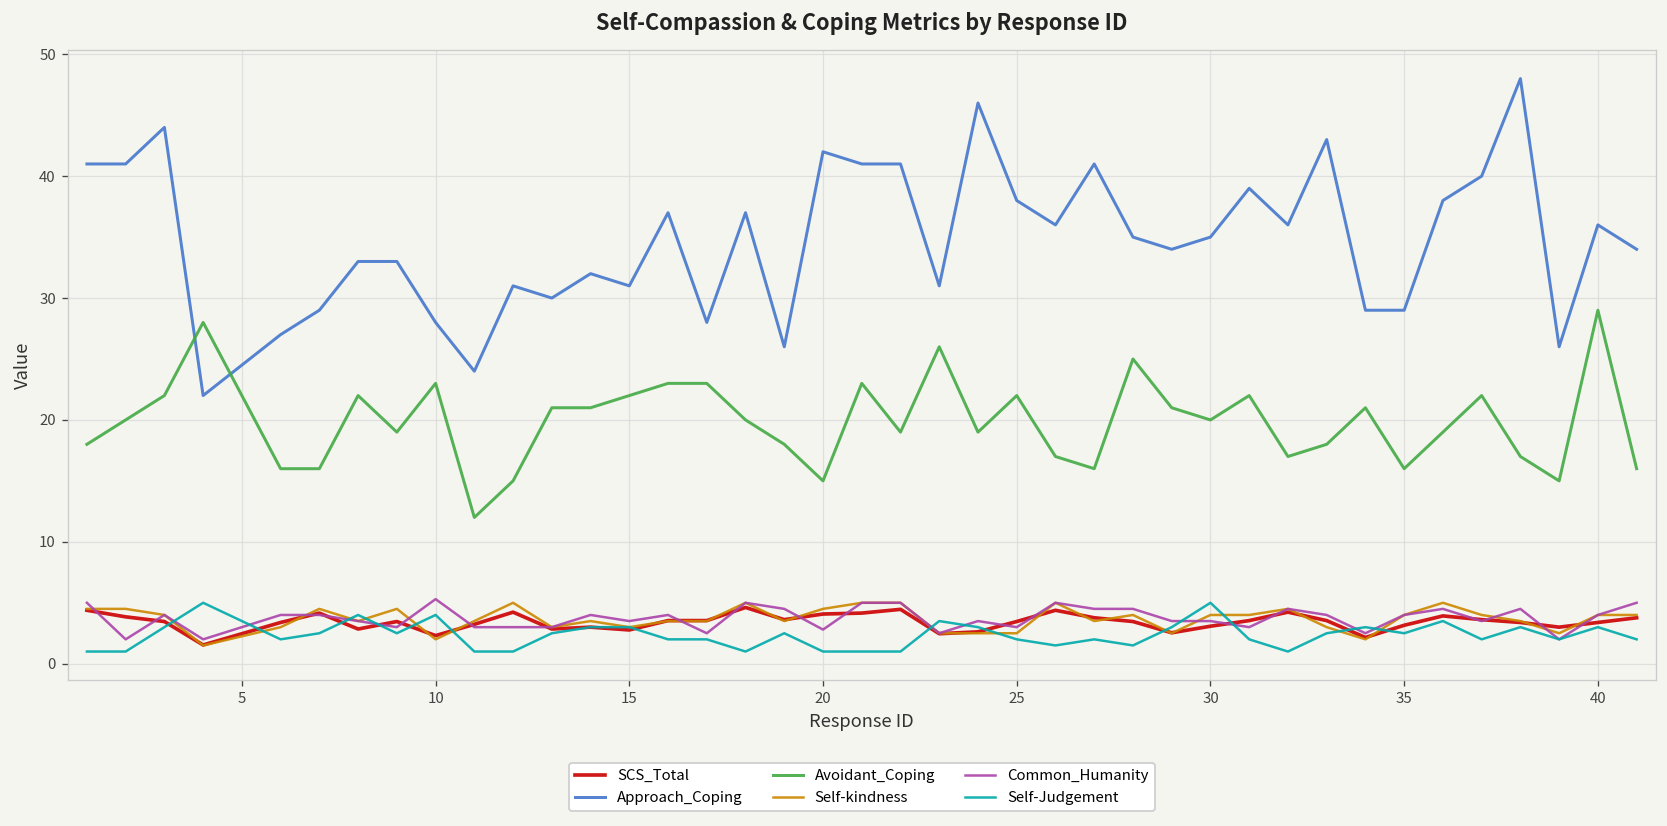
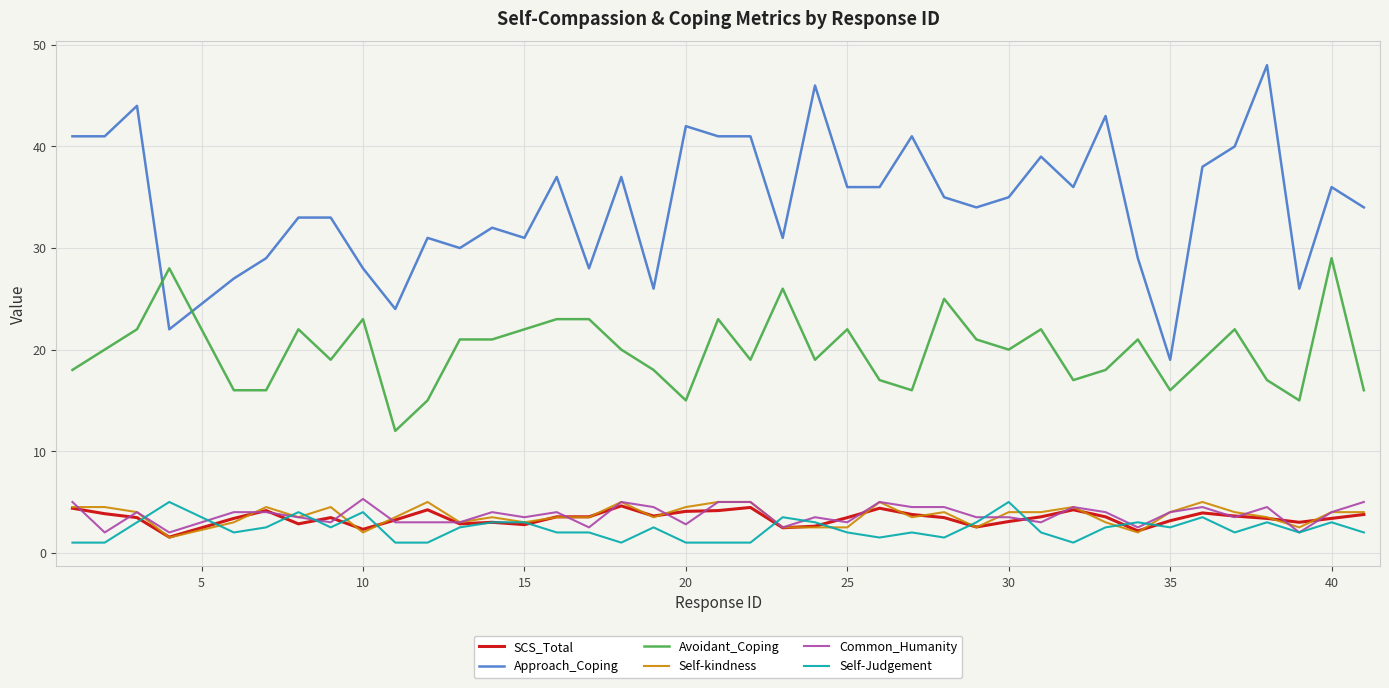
Approach_Coping, 25: 38 -> 36
Approach_Coping, 35: 29 -> 19
